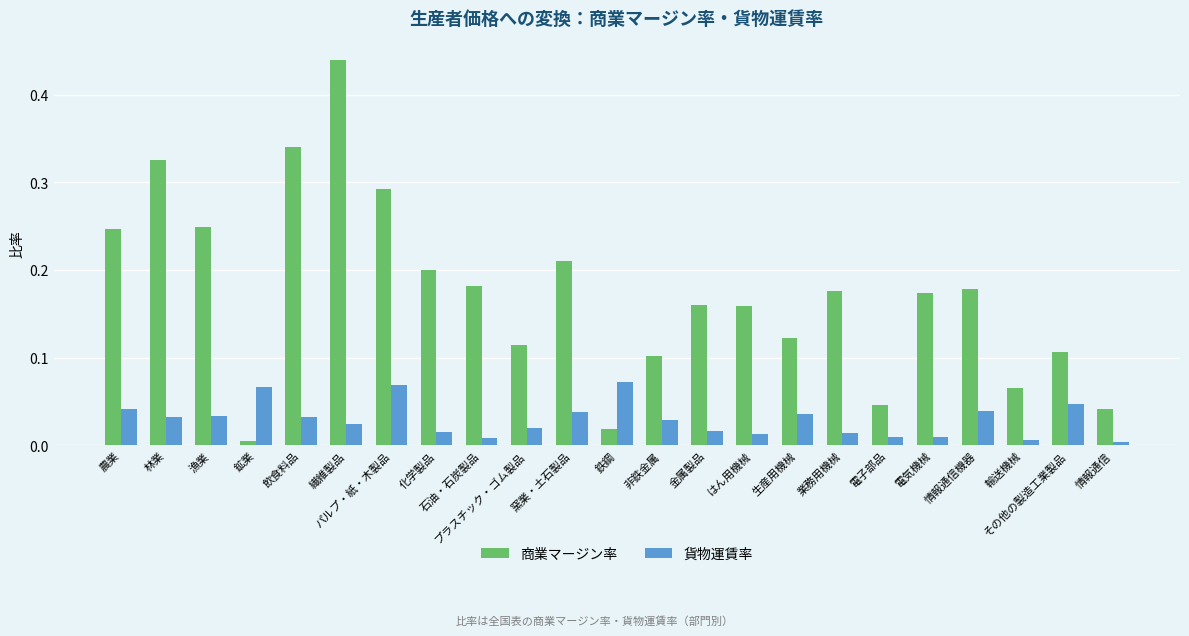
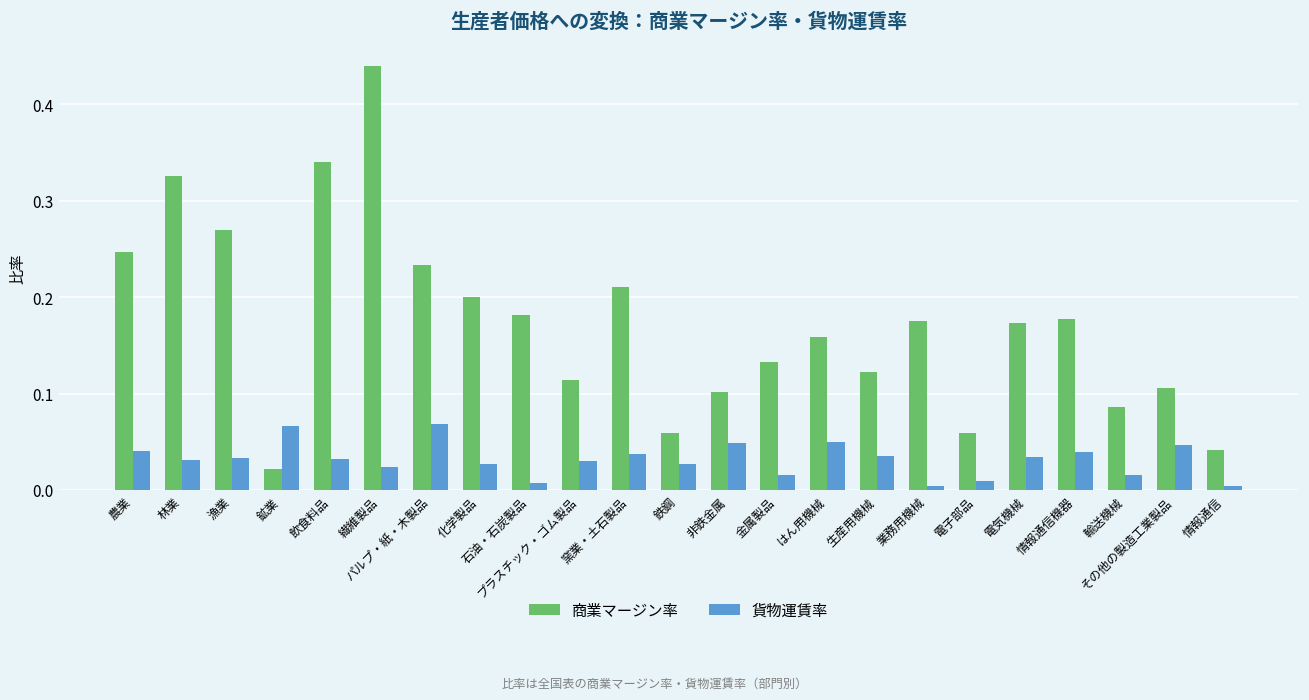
商業マージン率, 漁業: 0.25 -> 0.27
商業マージン率, 鉱業: 0.01 -> 0.02
商業マージン率, パルプ・紙・木製品: 0.29 -> 0.23
貨物運賃率, 化学製品: 0.01 -> 0.03
貨物運賃率, プラスチック・ゴム製品: 0.02 -> 0.03
商業マージン率, 鉄鋼: 0.02 -> 0.06
貨物運賃率, 鉄鋼: 0.07 -> 0.03
貨物運賃率, 非鉄金属: 0.03 -> 0.05
商業マージン率, 金属製品: 0.16 -> 0.13
貨物運賃率, はん用機械: 0.01 -> 0.05
貨物運賃率, 業務用機械: 0.01 -> 0.00
商業マージン率, 電子部品: 0.05 -> 0.06
貨物運賃率, 電気機械: 0.01 -> 0.03
商業マージン率, 輸送機械: 0.07 -> 0.09
貨物運賃率, 輸送機械: 0.01 -> 0.02
